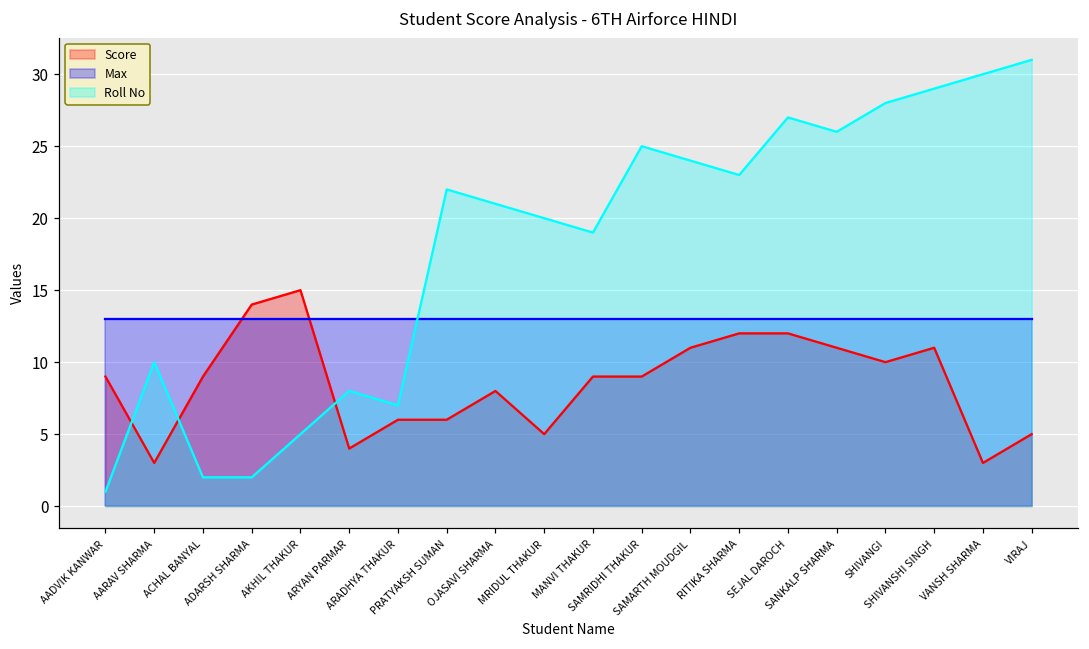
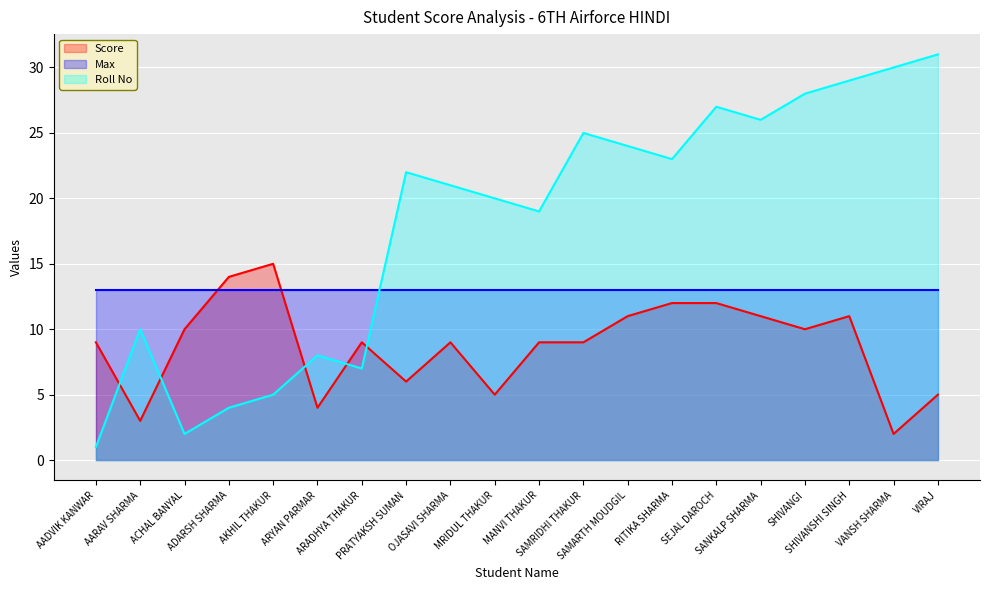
Score, ACHAL BANYAL: 9 -> 10
Roll No, ADARSH SHARMA: 2 -> 4
Score, ARADHYA THAKUR: 6 -> 9
Score, OJASAVI SHARMA: 8 -> 9
Score, VANSH SHARMA: 3 -> 2
